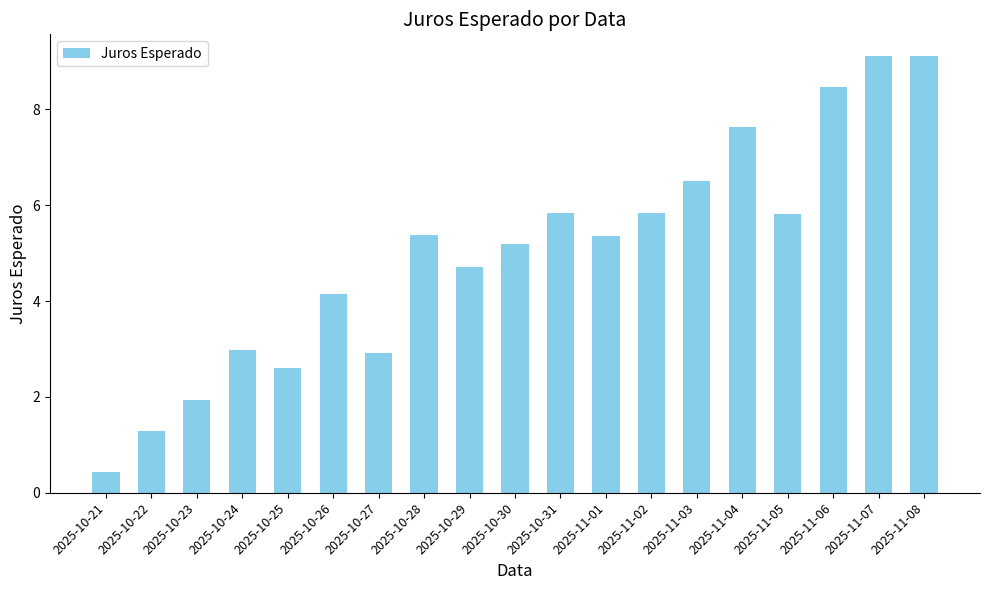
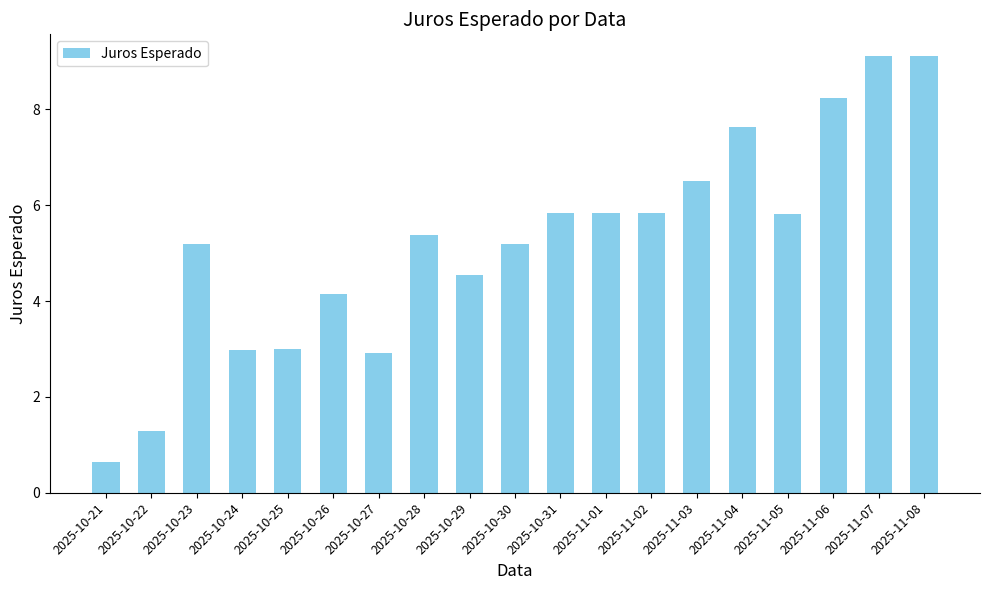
2025-10-21: 0.4 -> 0.6
2025-10-23: 1.9 -> 5.2
2025-10-25: 2.6 -> 3.0
2025-10-29: 4.7 -> 4.5
2025-11-01: 5.4 -> 5.8
2025-11-06: 8.5 -> 8.2
